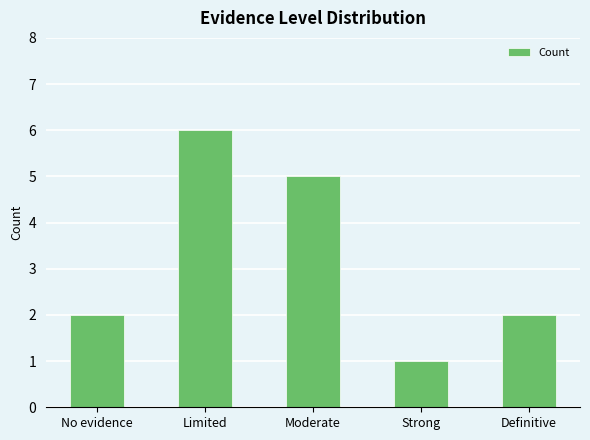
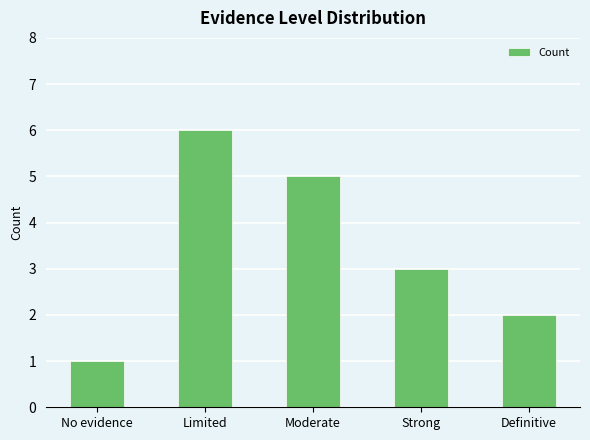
No evidence: 2 -> 1
Strong: 1 -> 3
